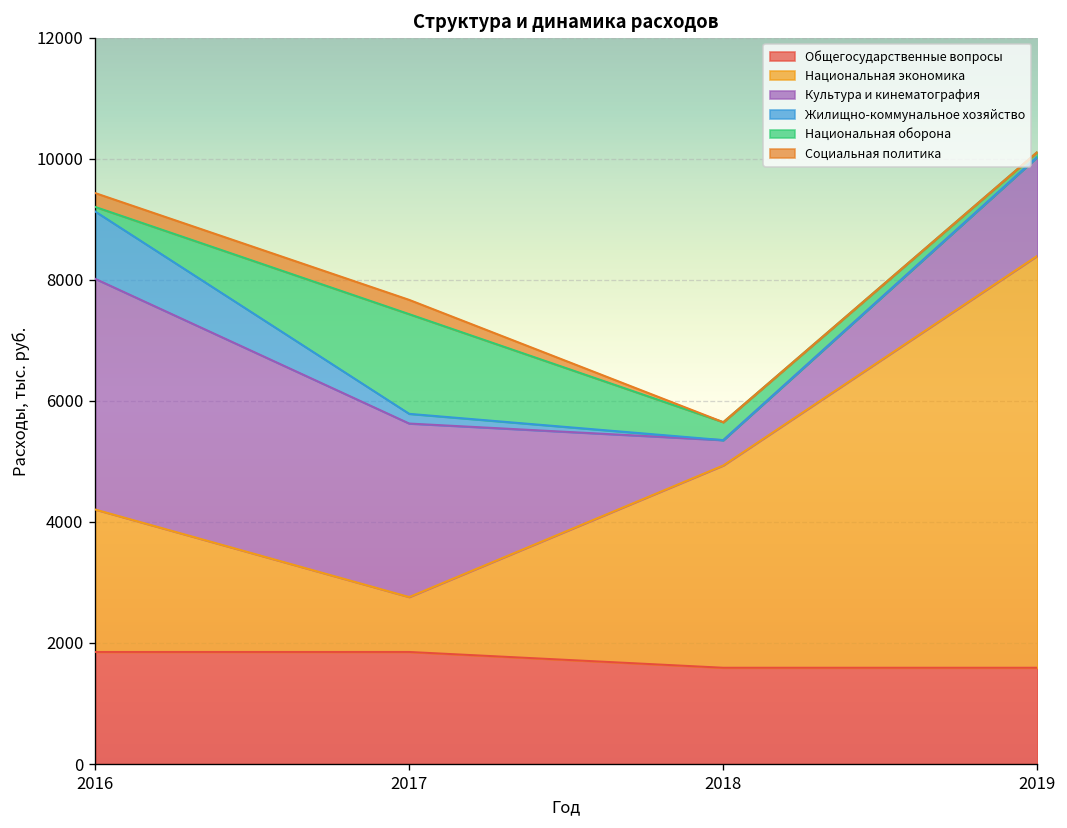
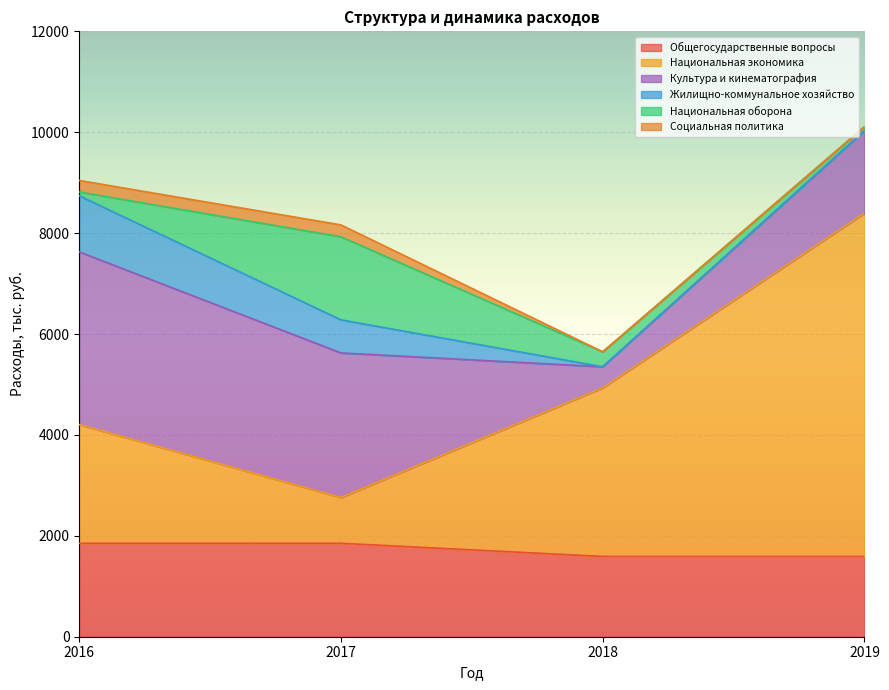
Культура и кинематография, 2016: 3800 -> 3400
Жилищно-коммунальное хозяйство, 2017: 200 -> 700
